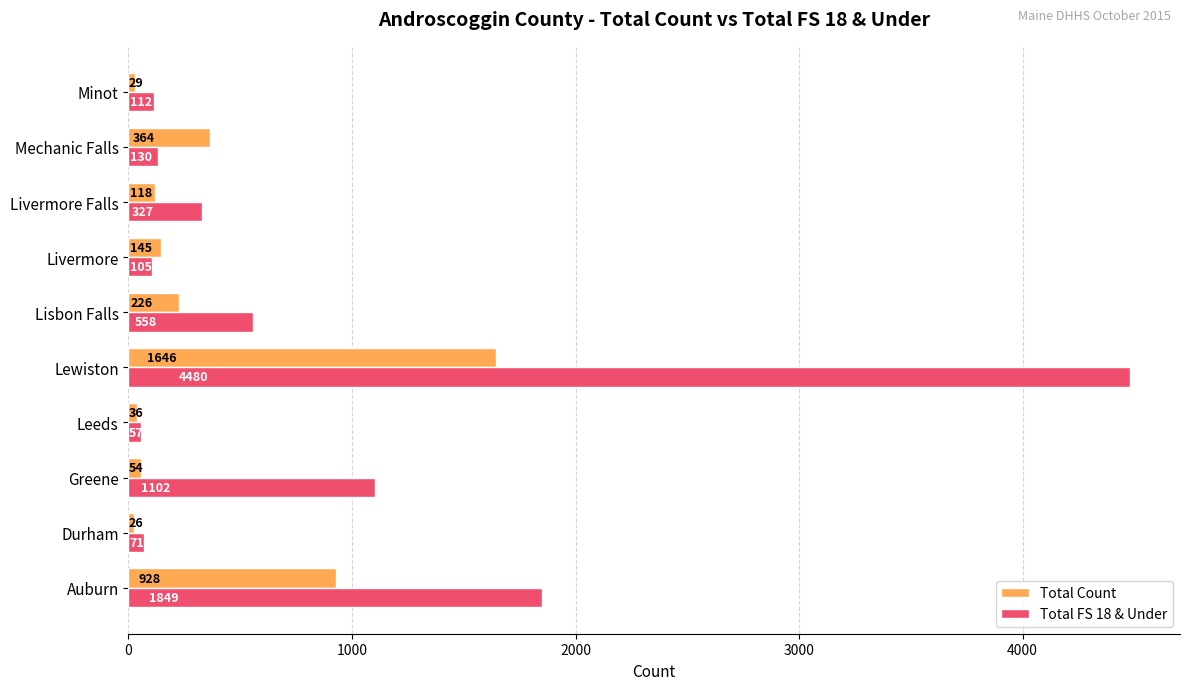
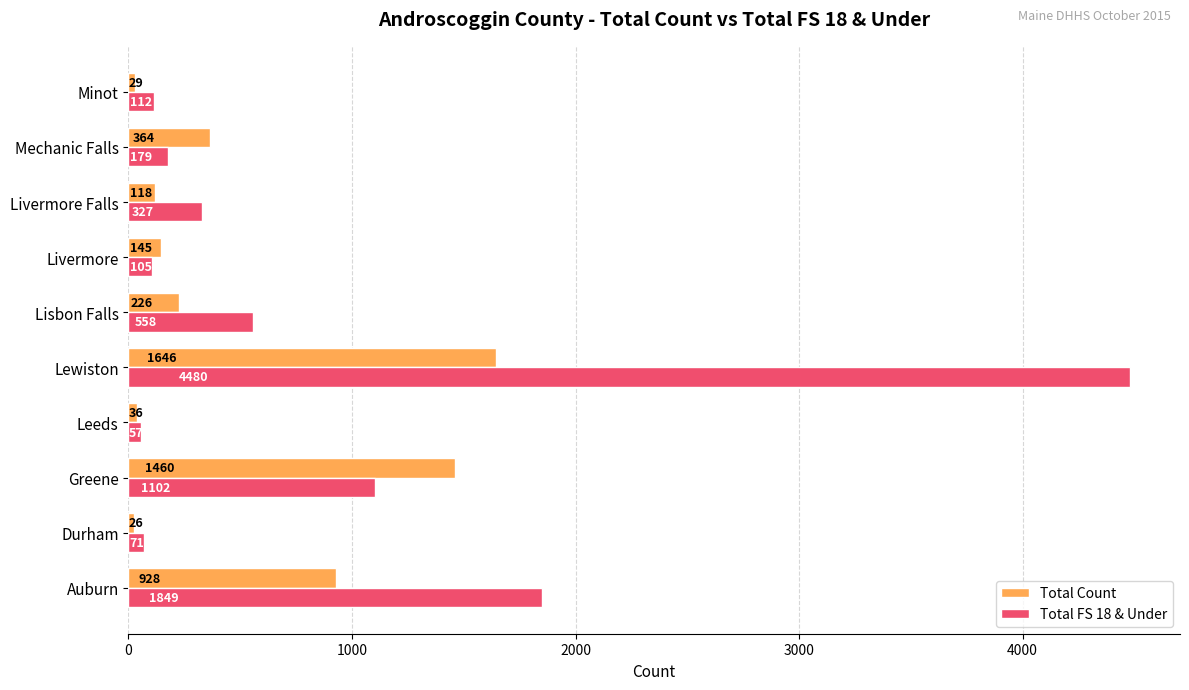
Total FS 18 & Under, Mechanic Falls: 130 -> 179
Total Count, Greene: 54 -> 1460
